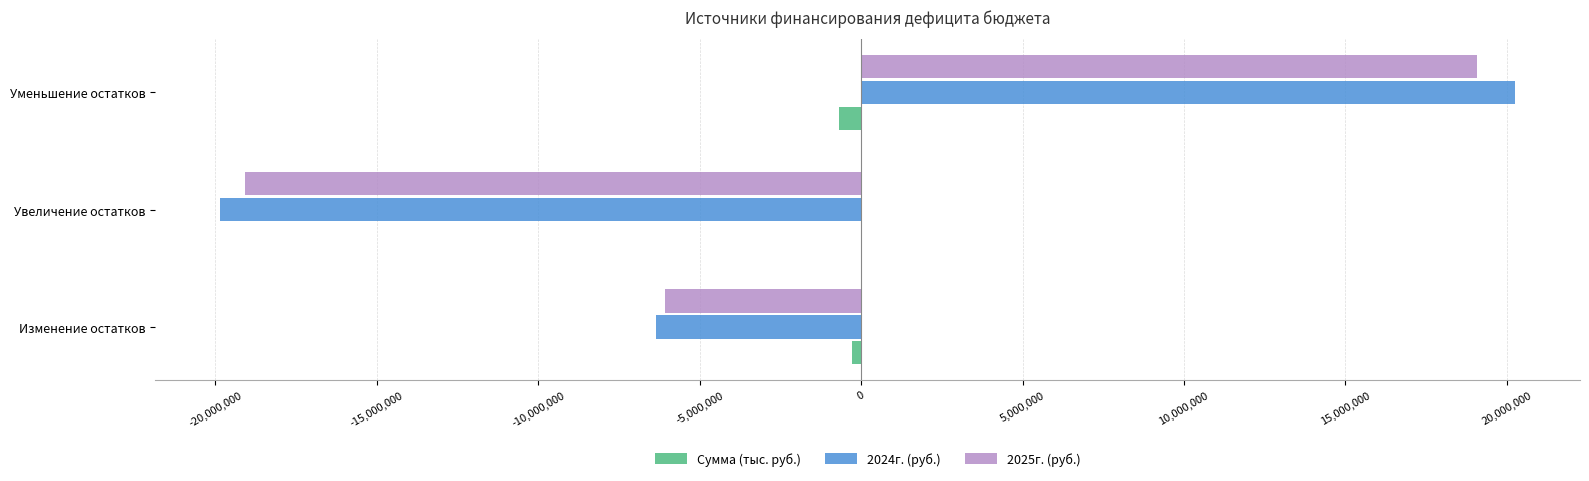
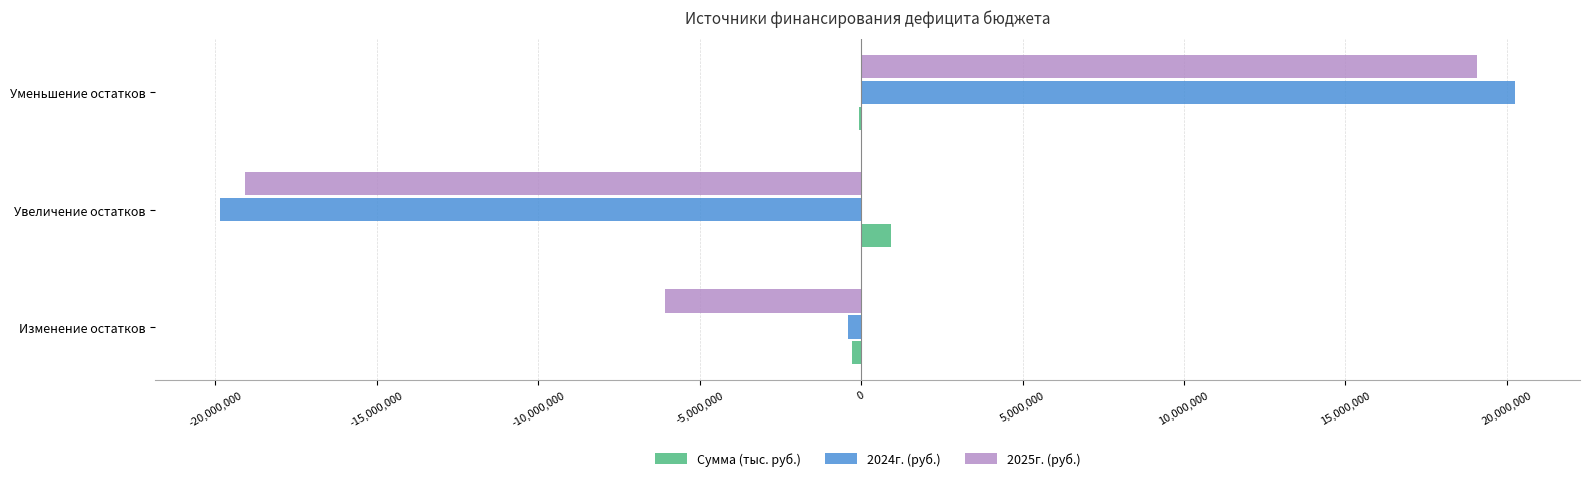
Сумма (тыс. руб.), Уменьшение остатков: -700,000 -> -100,000
Сумма (тыс. руб.), Увеличение остатков: 0 -> 900,000
2024г. (руб.), Изменение остатков: -6,300,000 -> -400,000
